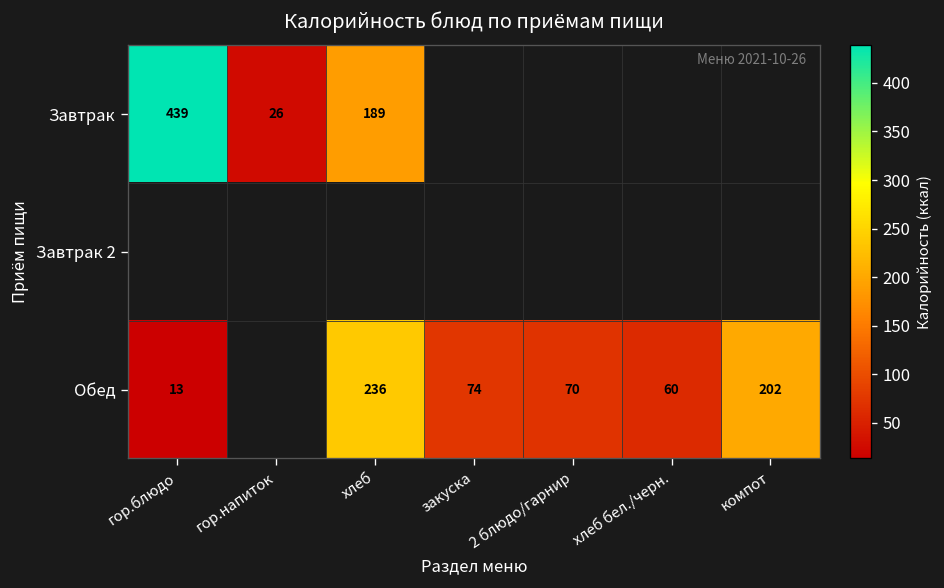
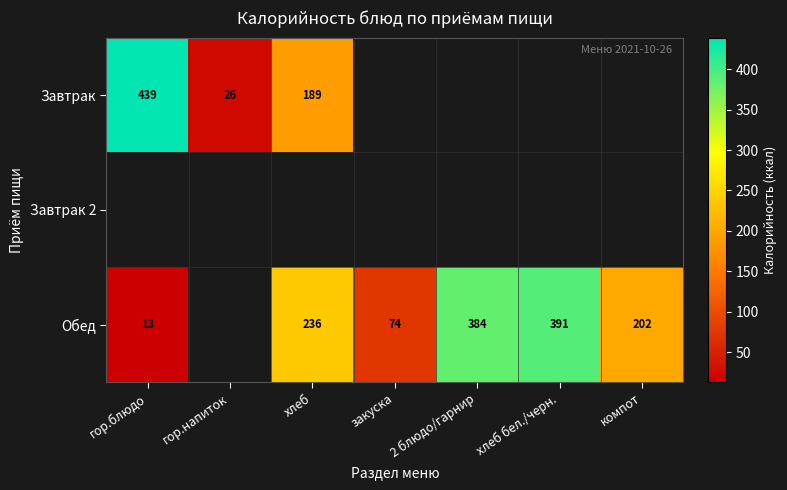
Обед, 2 блюдо/гарнир: 70 -> 384
Обед, хлеб бел./черн.: 60 -> 391
